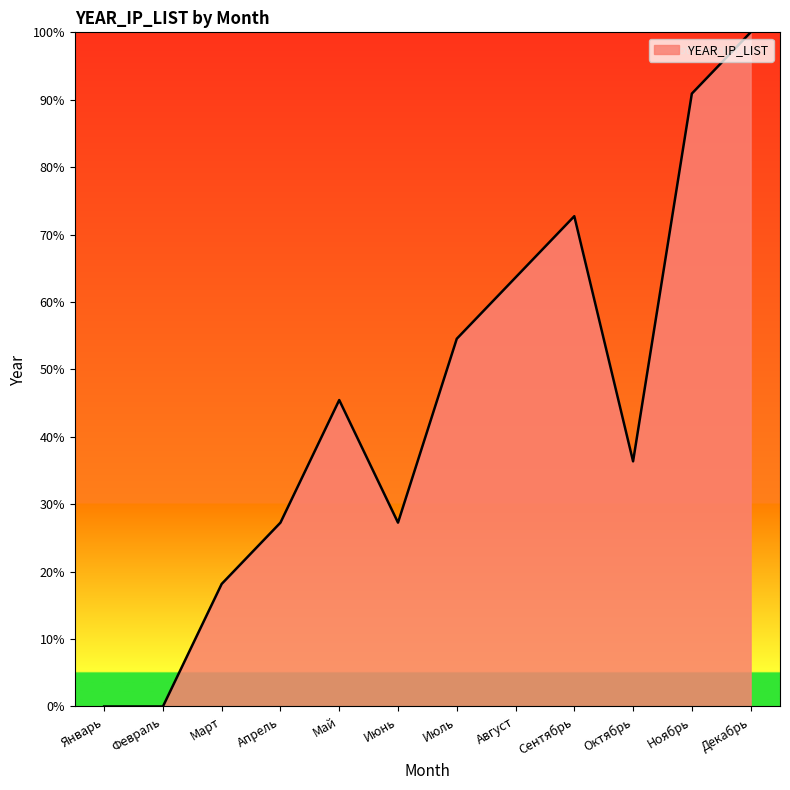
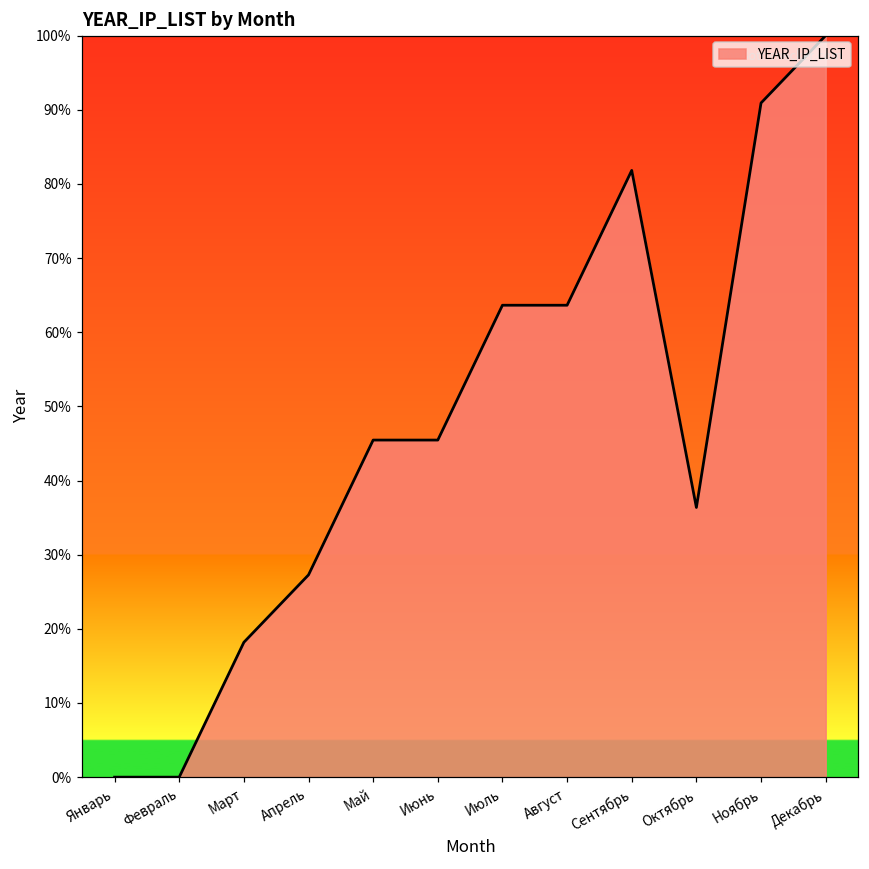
Июнь: 27% -> 45%
Июль: 55% -> 64%
Сентябрь: 73% -> 82%
